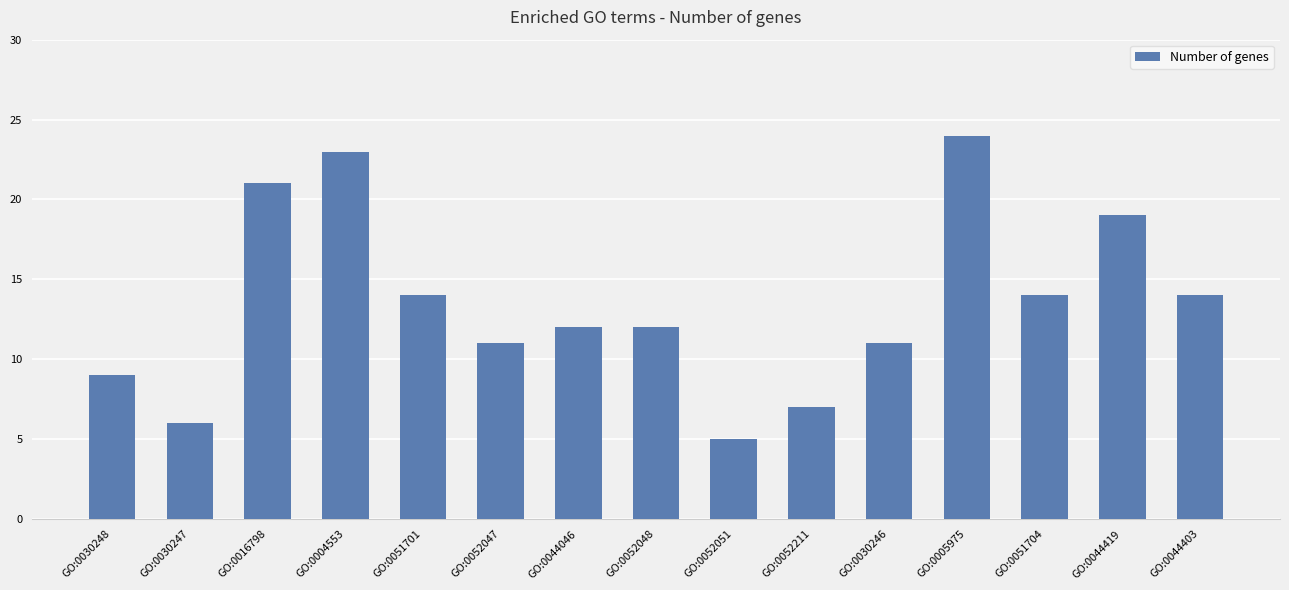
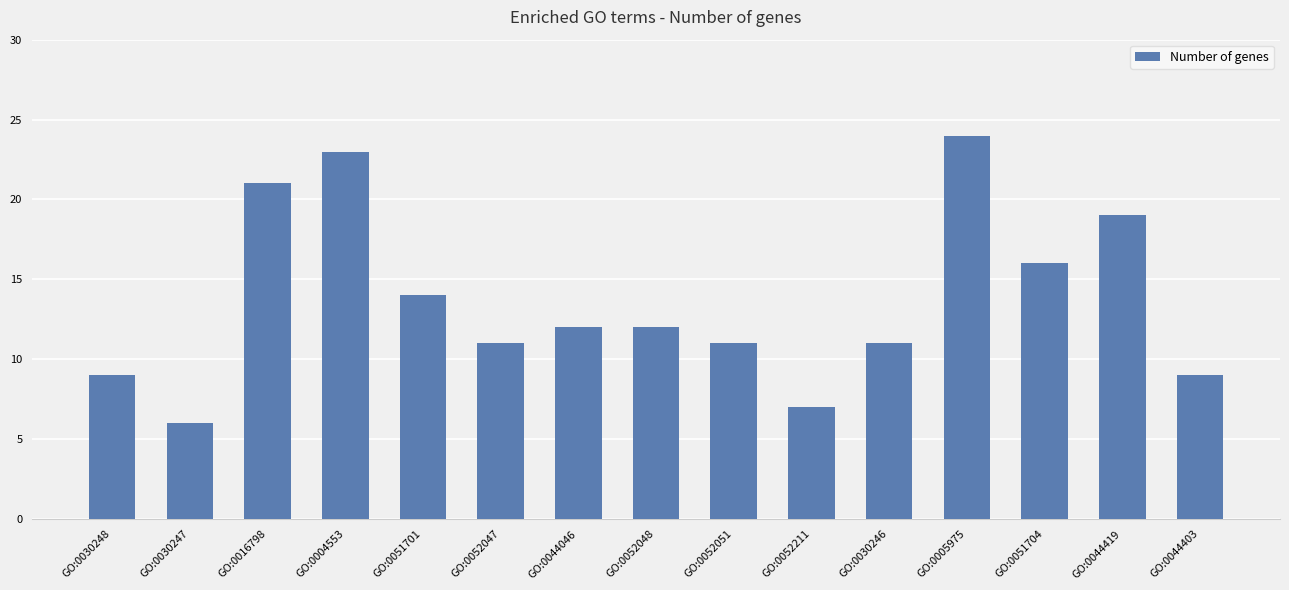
GO:0052051: 5 -> 11
GO:0051704: 14 -> 16
GO:0044403: 14 -> 9
